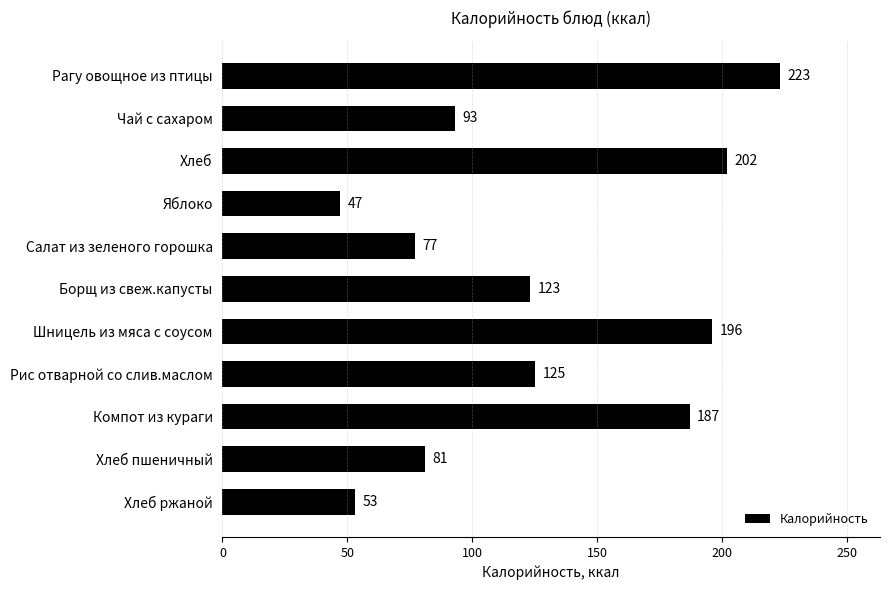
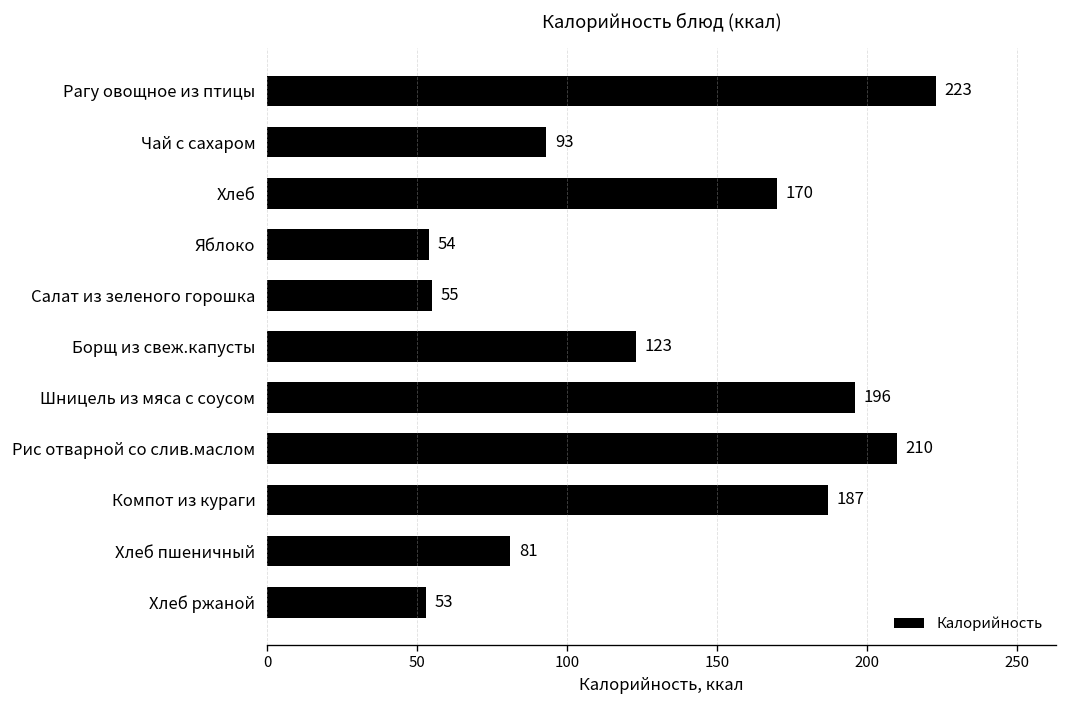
Хлеб: 202 -> 170
Яблоко: 47 -> 54
Салат из зеленого горошка: 77 -> 55
Рис отварной со слив.маслом: 125 -> 210
